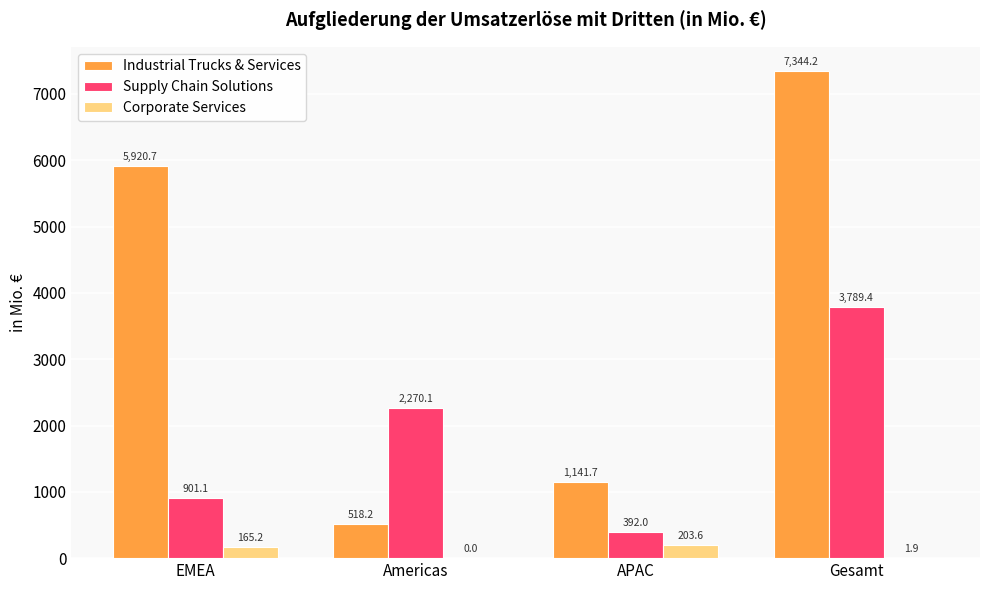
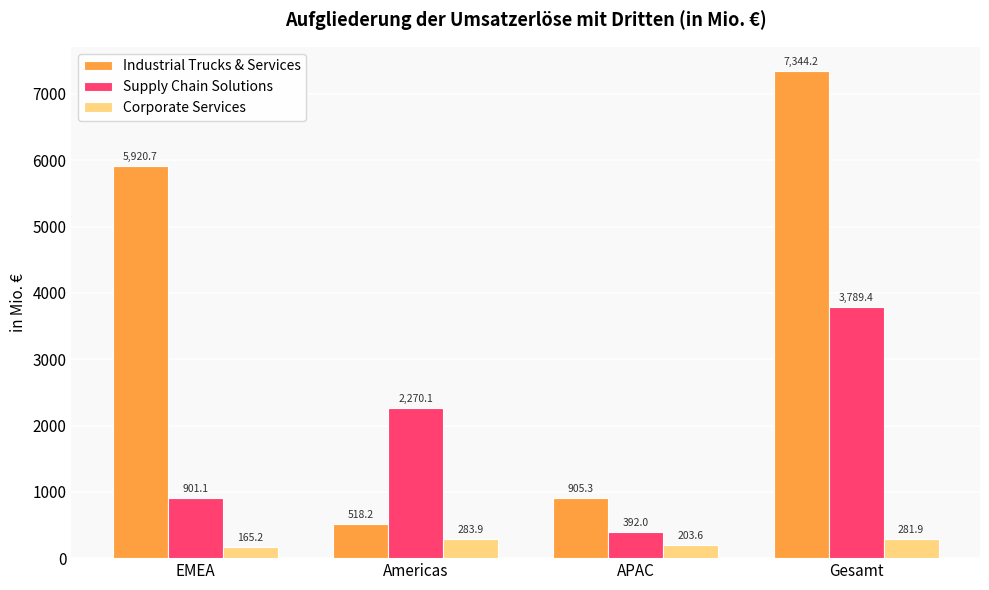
Corporate Services, Americas: 0.0 -> 283.9
Industrial Trucks & Services, APAC: 1,141.7 -> 905.3
Corporate Services, Gesamt: 1.9 -> 281.9
